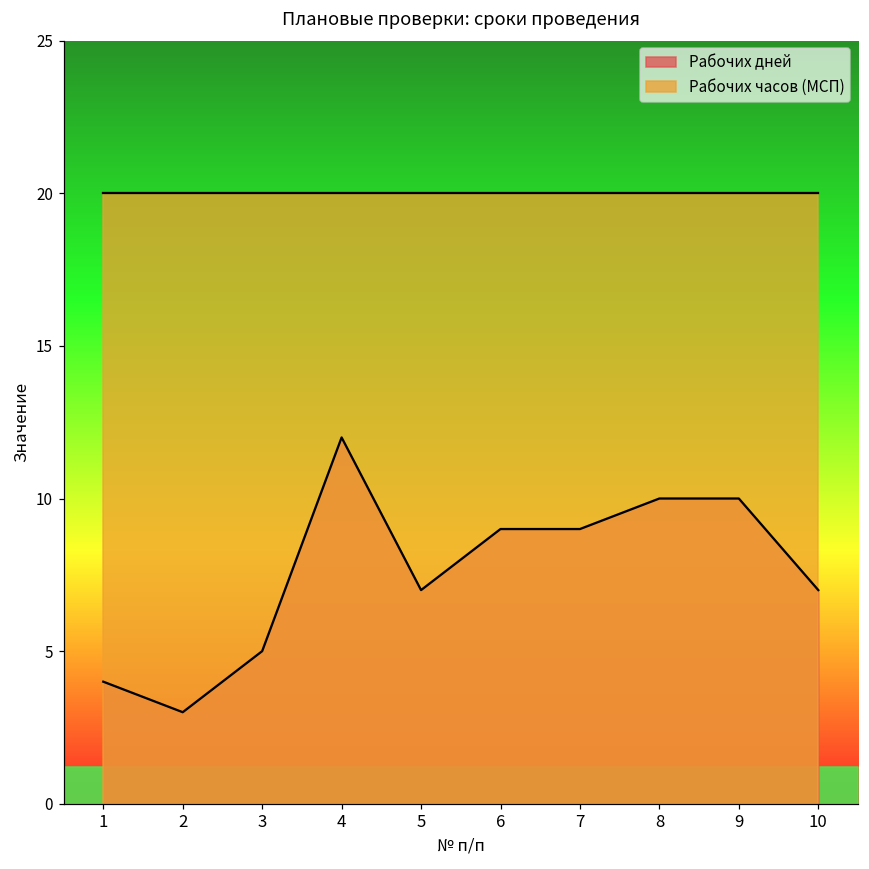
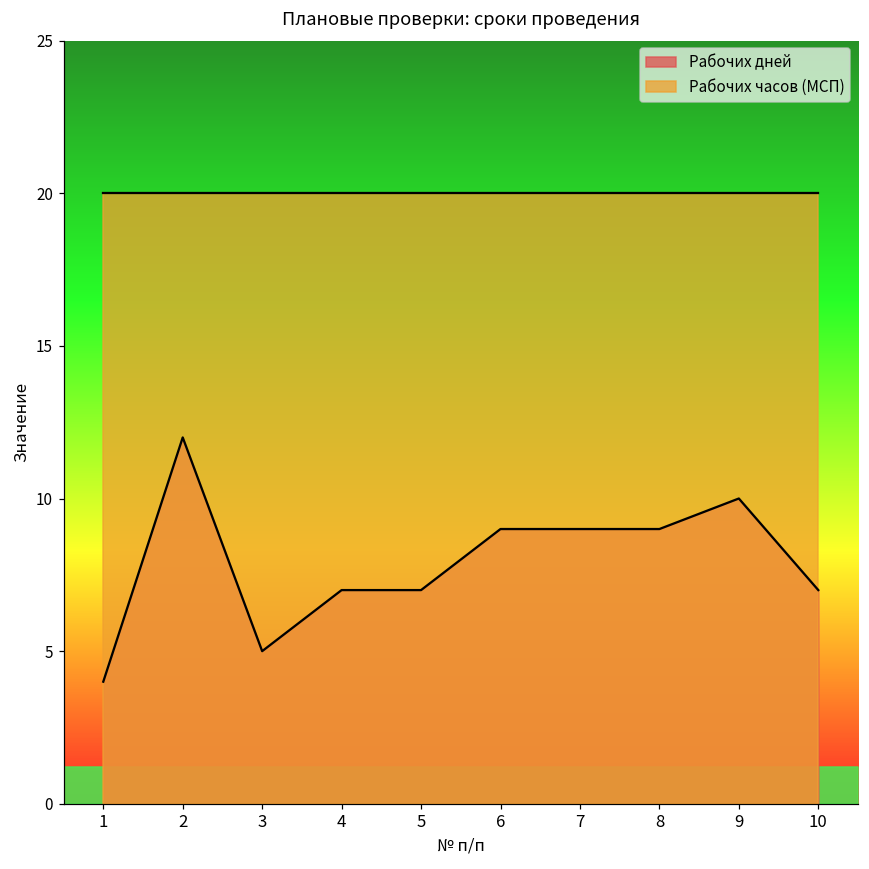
Рабочих дней, 2: 3 -> 12
Рабочих дней, 4: 12 -> 7
Рабочих дней, 8: 10 -> 9
